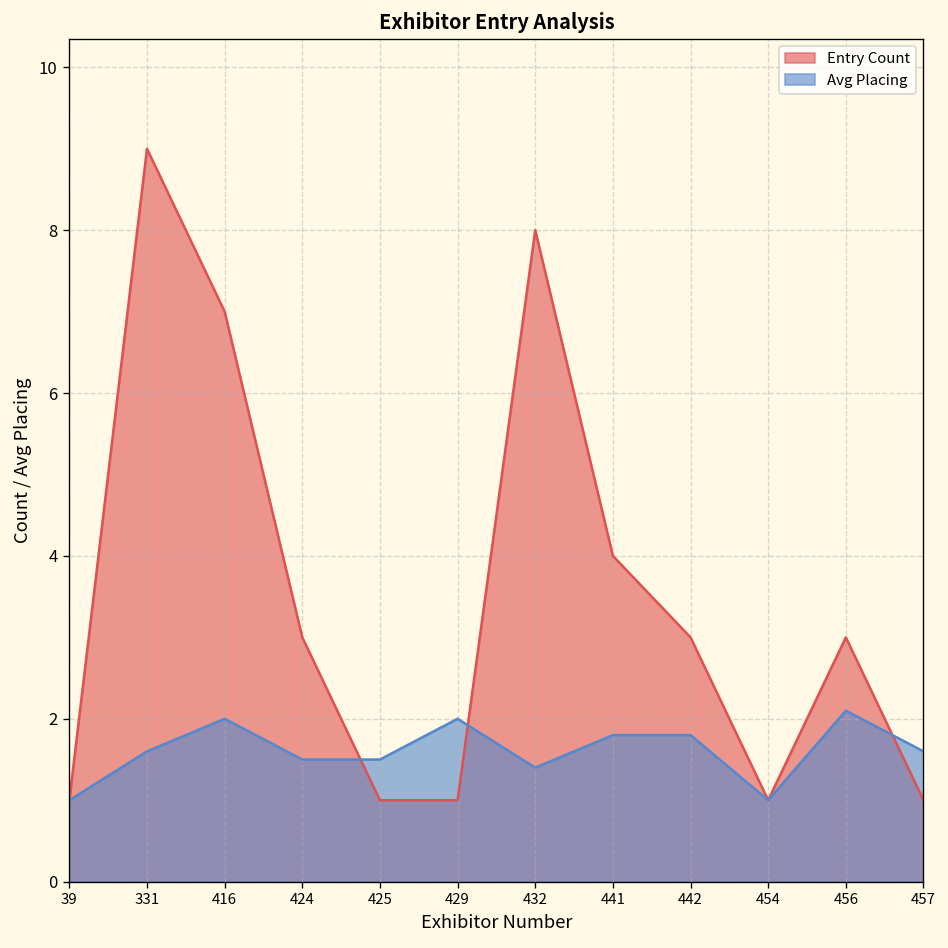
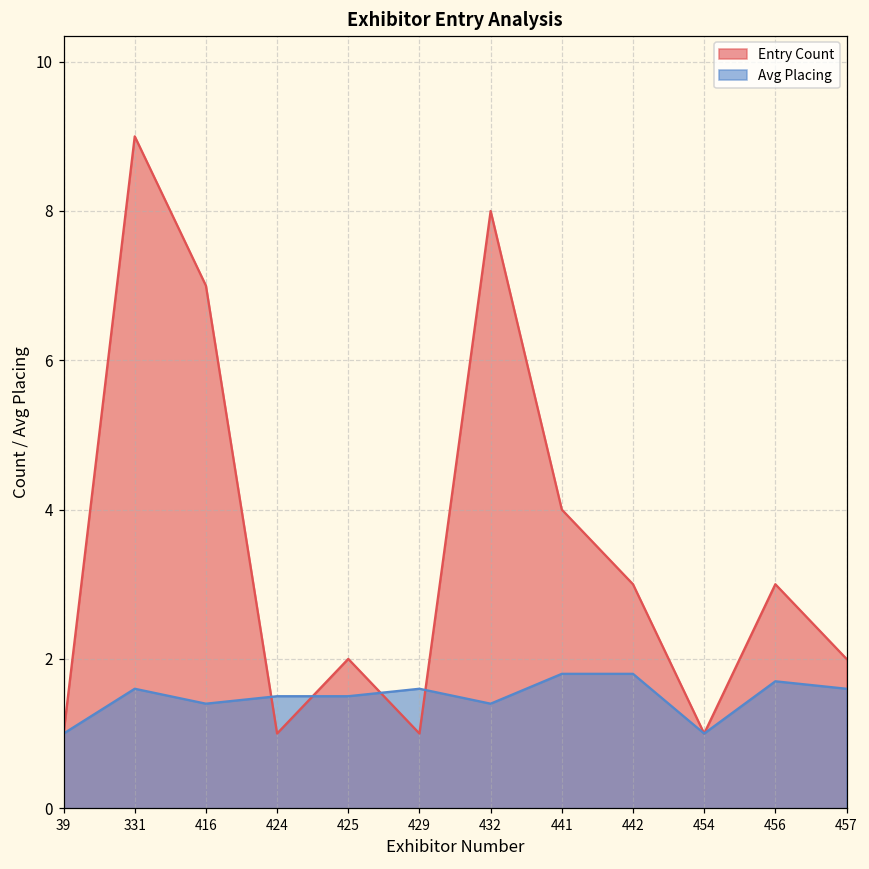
Avg Placing, 416: 2.0 -> 1.4
Entry Count, 424: 3 -> 1
Entry Count, 425: 1 -> 2
Avg Placing, 429: 2.0 -> 1.6
Avg Placing, 456: 2.1 -> 1.7
Entry Count, 457: 1 -> 2
